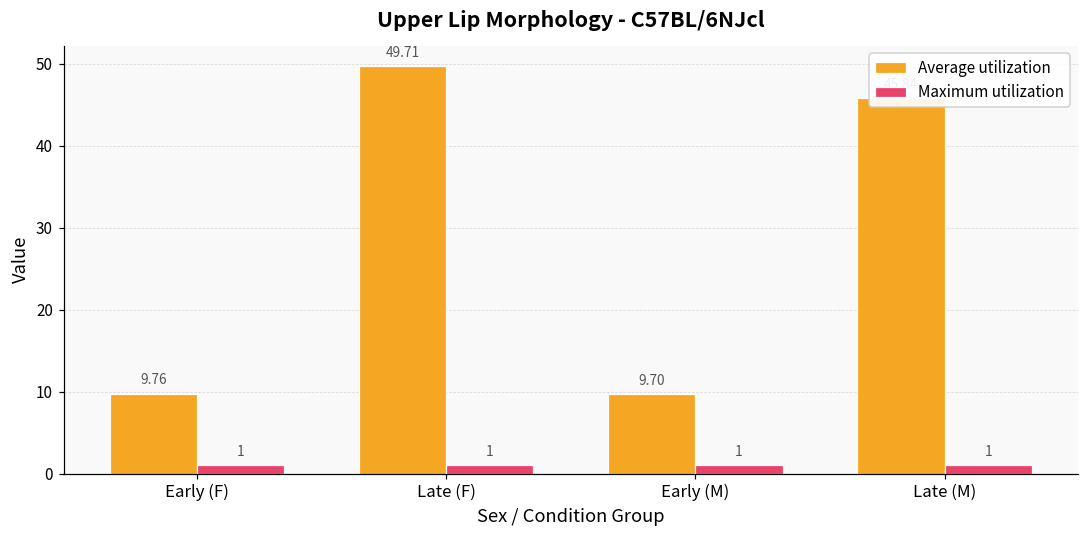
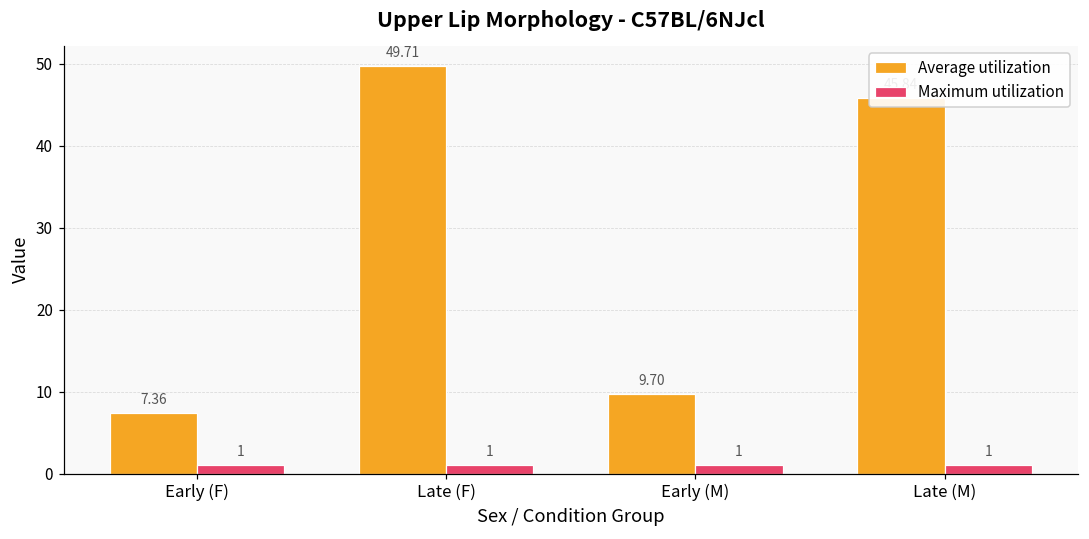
Average utilization, Early (F): 9.76 -> 7.36
